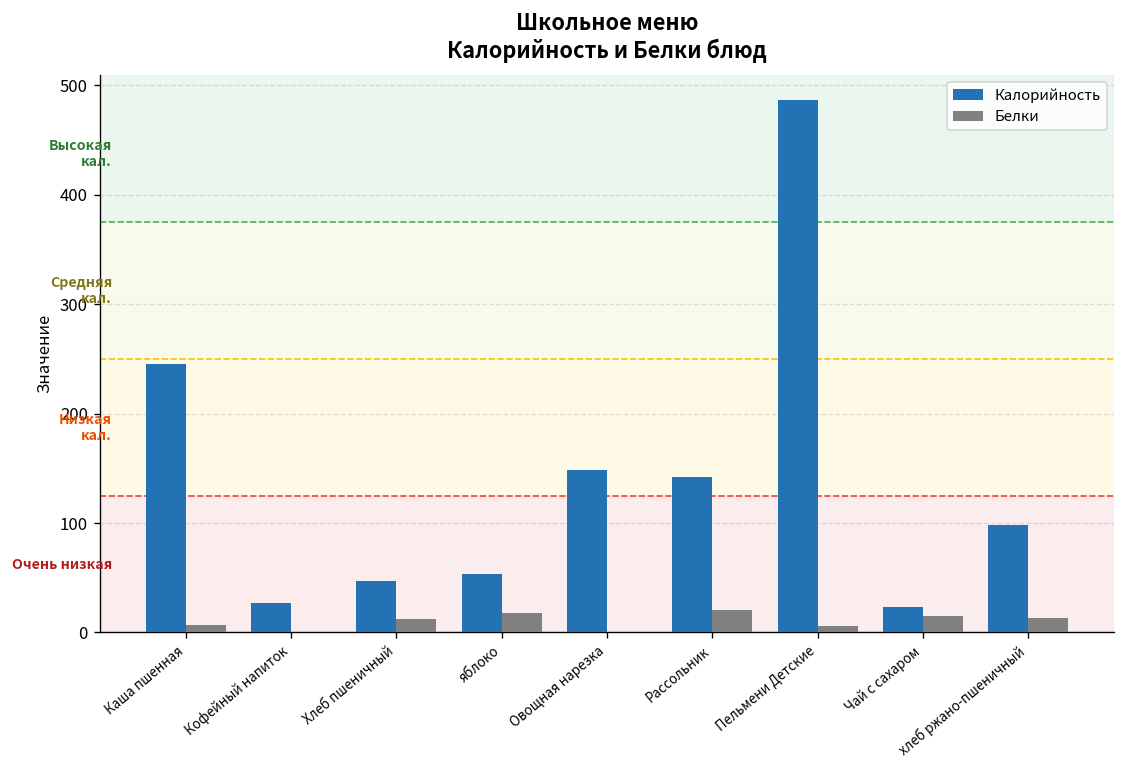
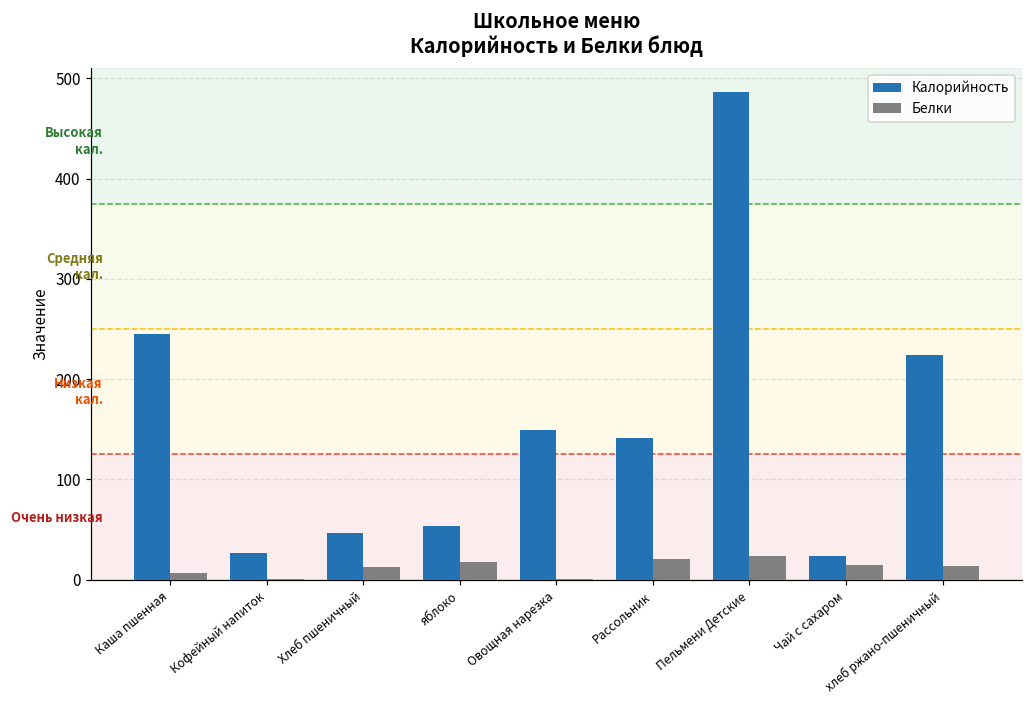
Белки, Пельмени Детские: 10 -> 20
Калорийность, хлеб ржано-пшеничный: 100 -> 220
